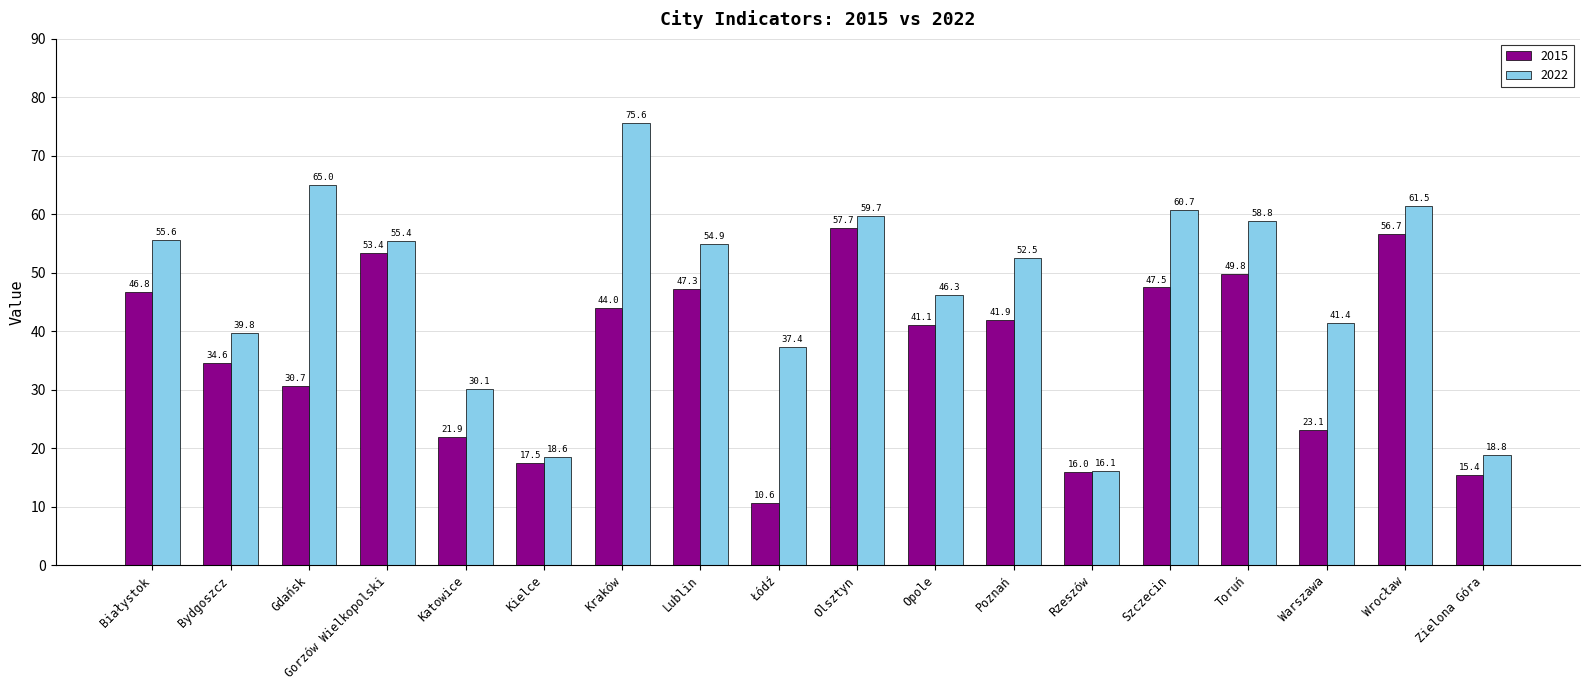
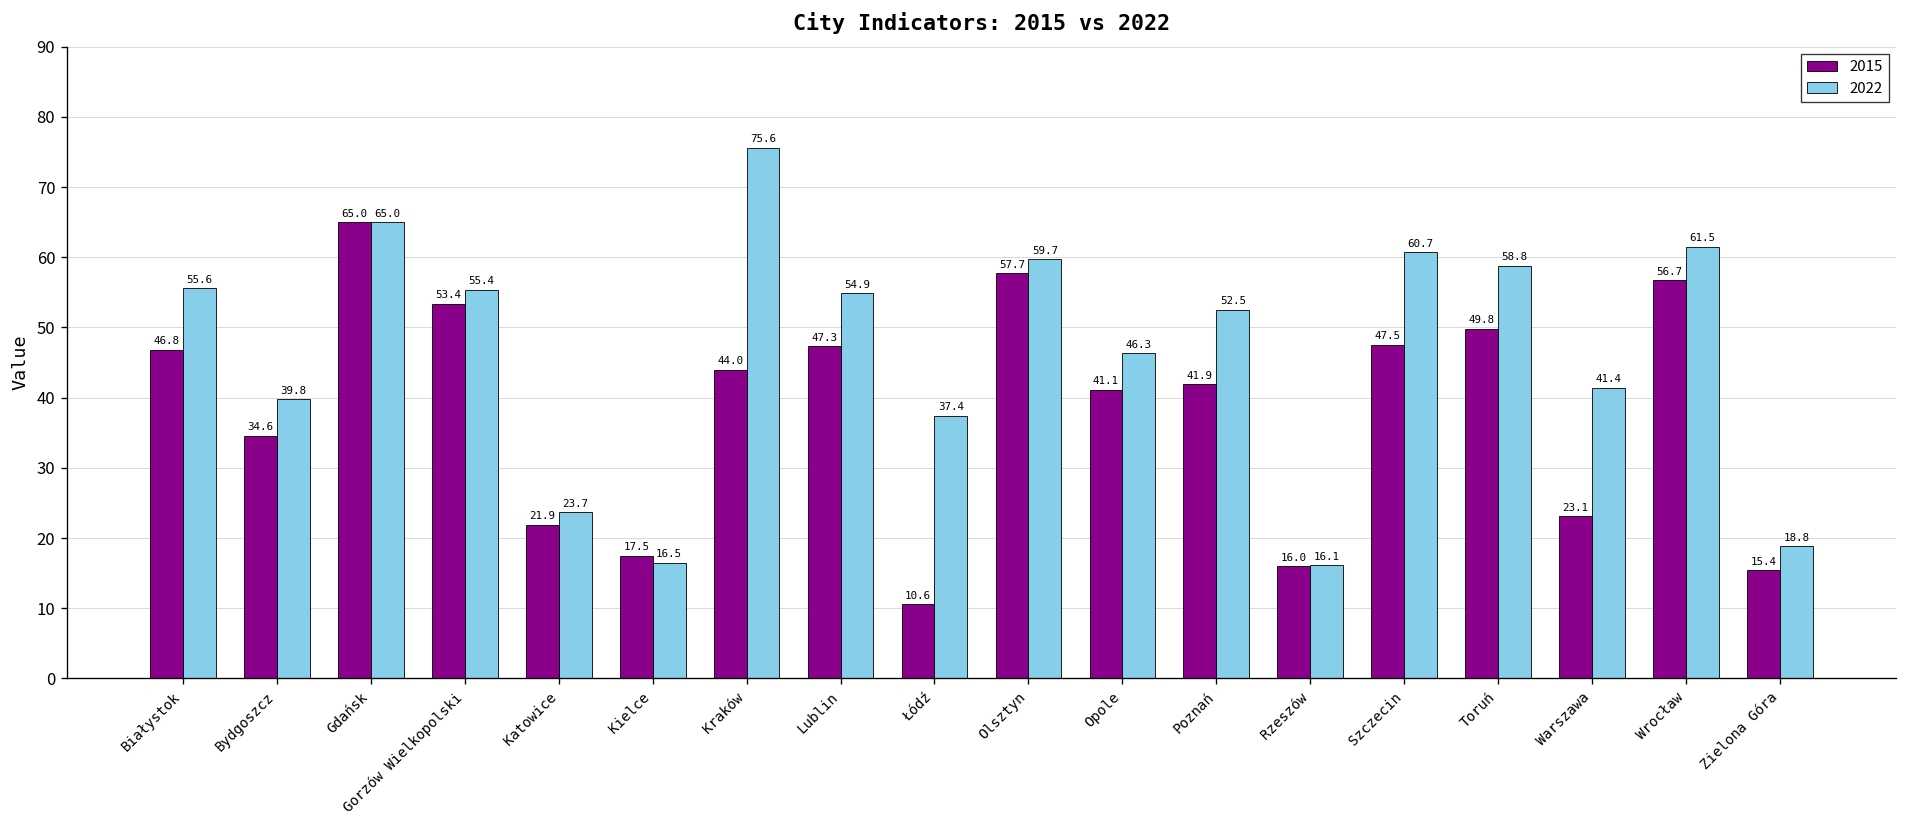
2015, Gdańsk: 30.7 -> 65.0
2022, Katowice: 30.1 -> 23.7
2022, Kielce: 18.6 -> 16.5
